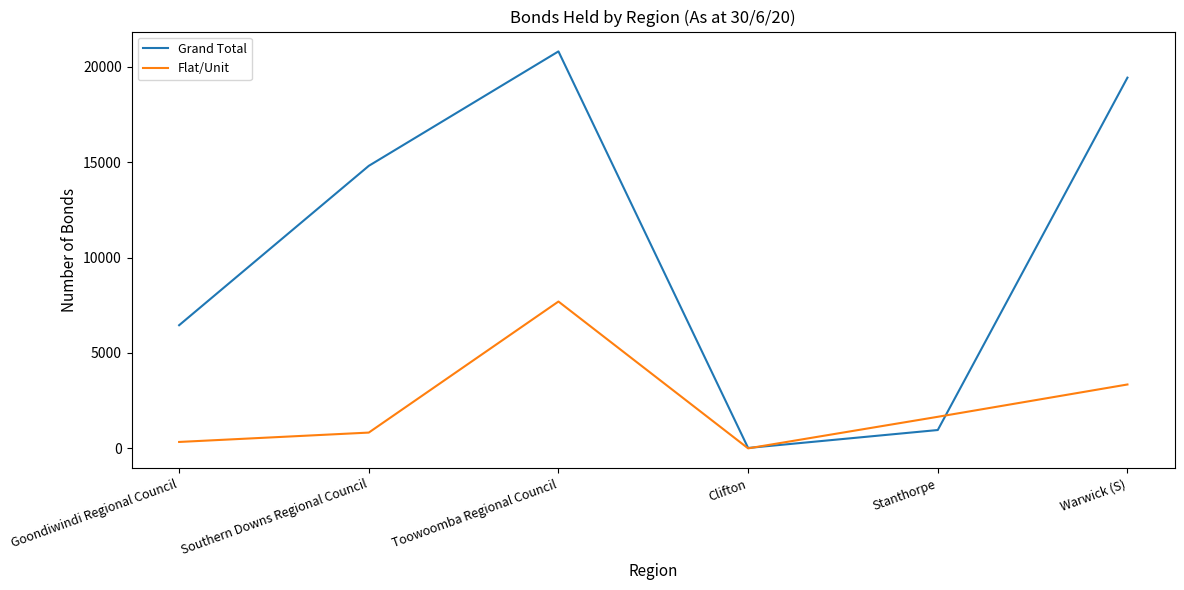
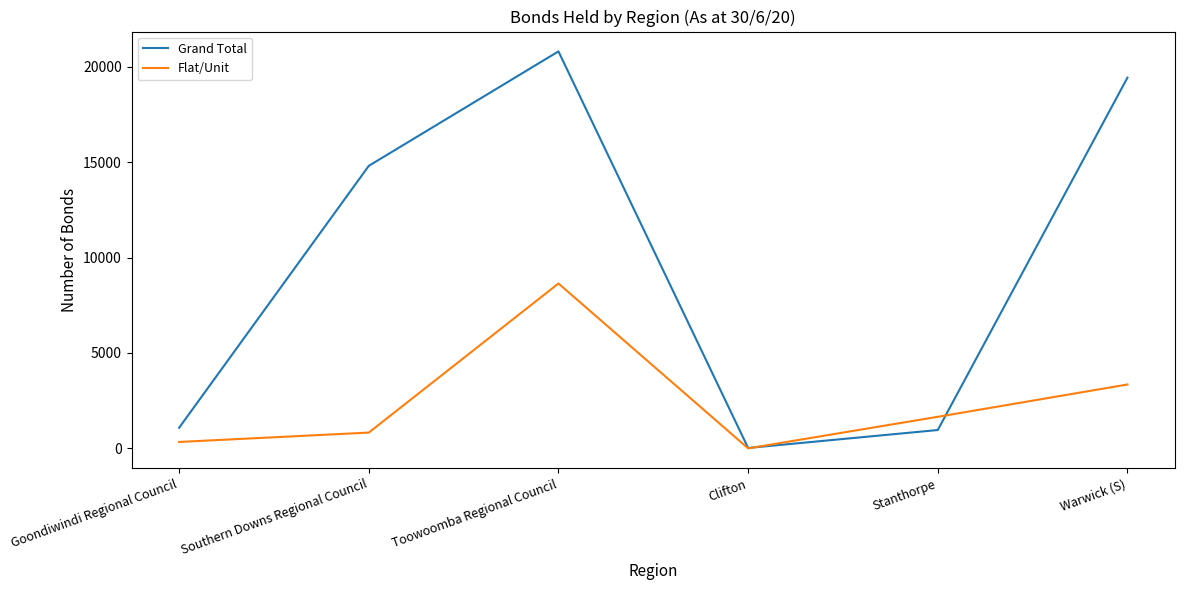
Grand Total, Goondiwindi Regional Council: 6500 -> 1100
Flat/Unit, Toowoomba Regional Council: 7700 -> 8600
